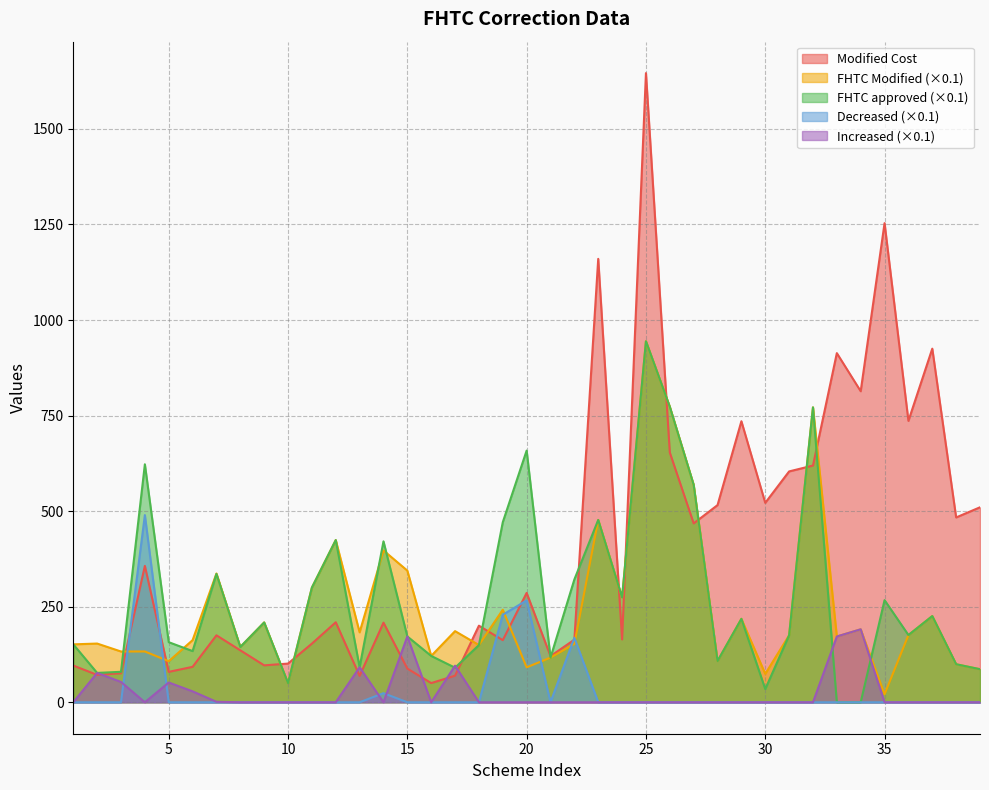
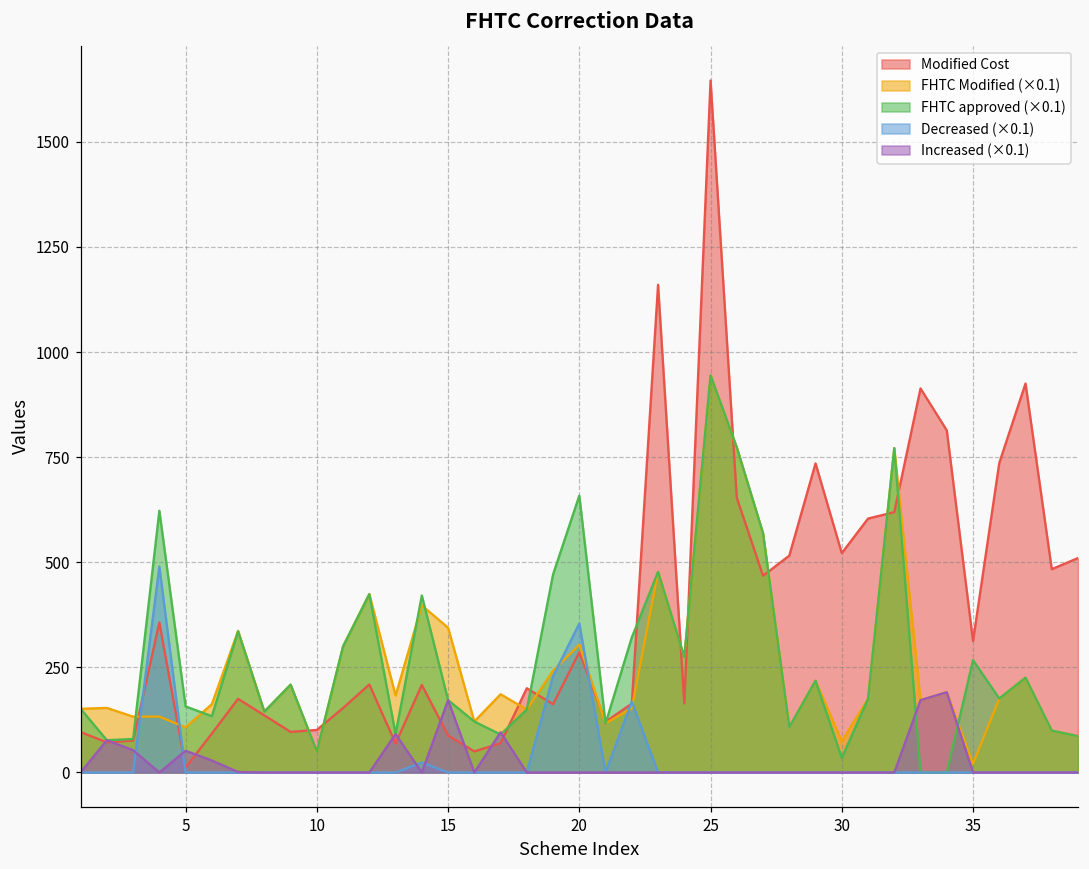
Modified Cost, 5: 80 -> 10
FHTC Modified (×0.1), 20: 90 -> 300
Decreased (×0.1), 20: 270 -> 350
Modified Cost, 35: 1250 -> 310
